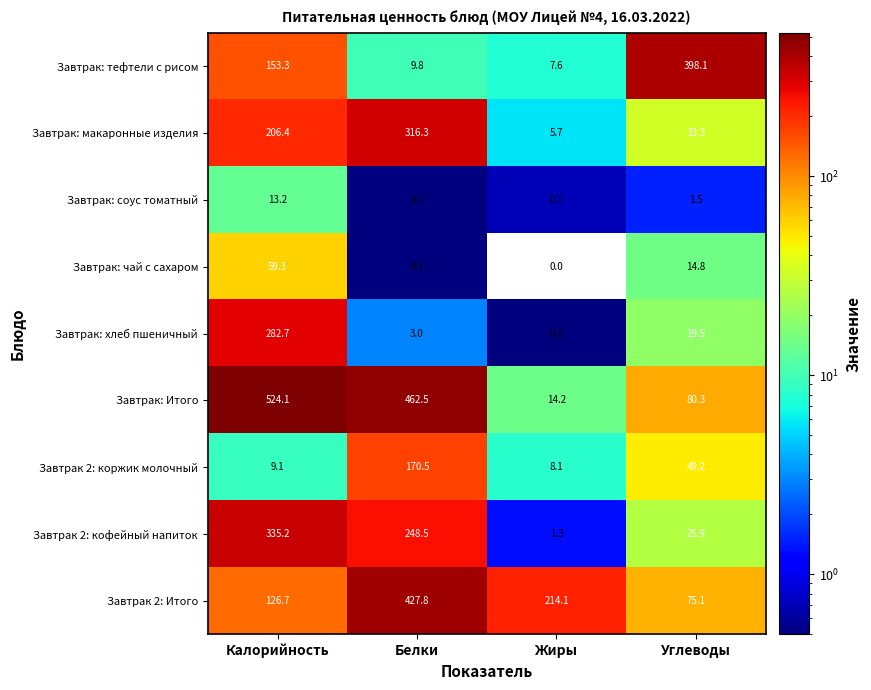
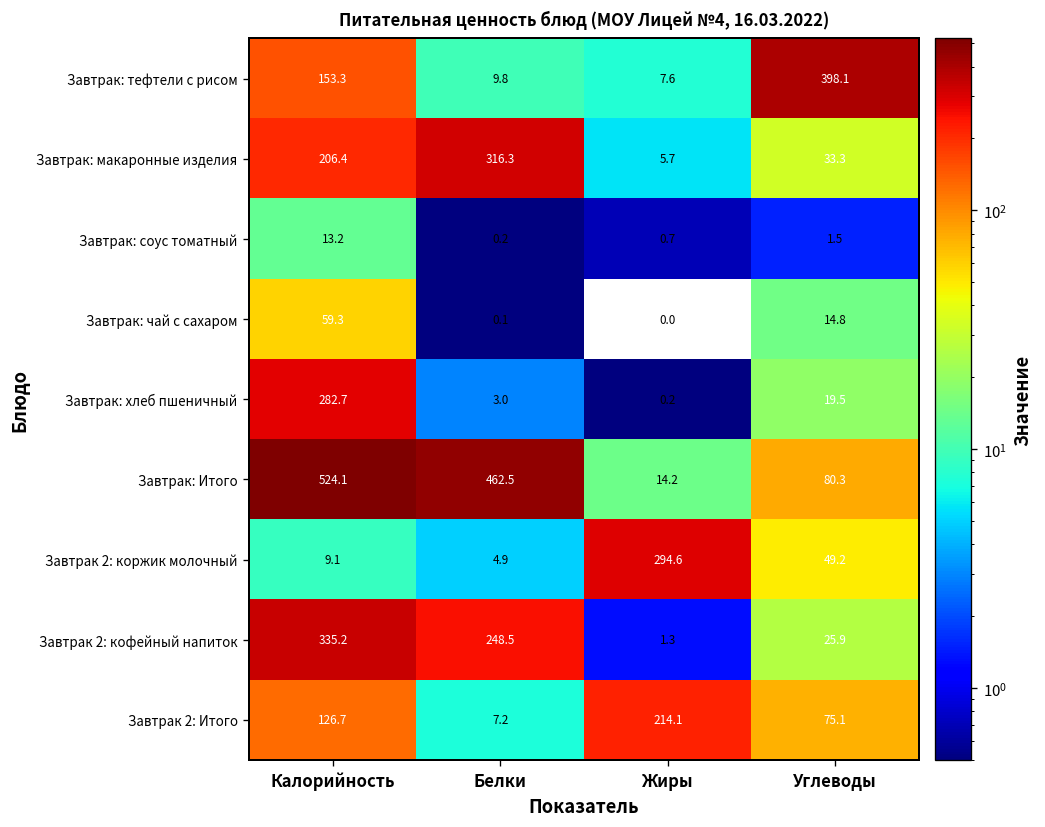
Завтрак 2: коржик молочный, Белки: 170.5 -> 4.9
Завтрак 2: коржик молочный, Жиры: 8.1 -> 294.6
Завтрак 2: Итого, Белки: 427.8 -> 7.2
